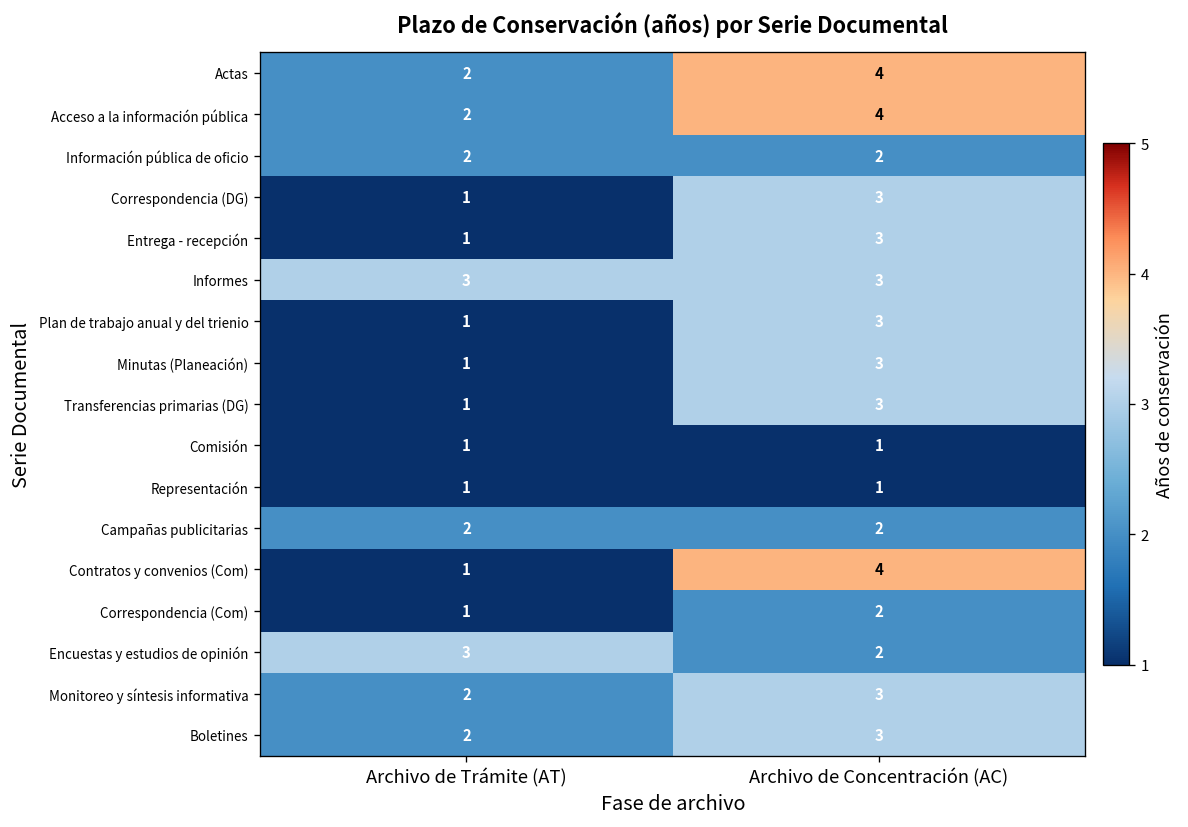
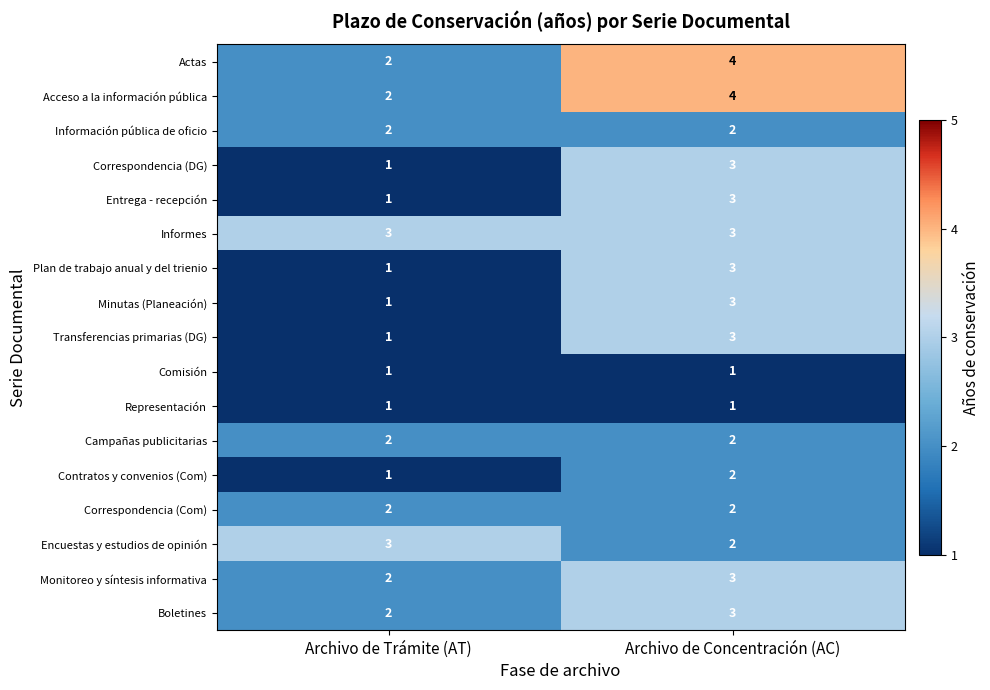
Contratos y convenios (Com), Archivo de Concentración (AC): 4 -> 2
Correspondencia (Com), Archivo de Trámite (AT): 1 -> 2
